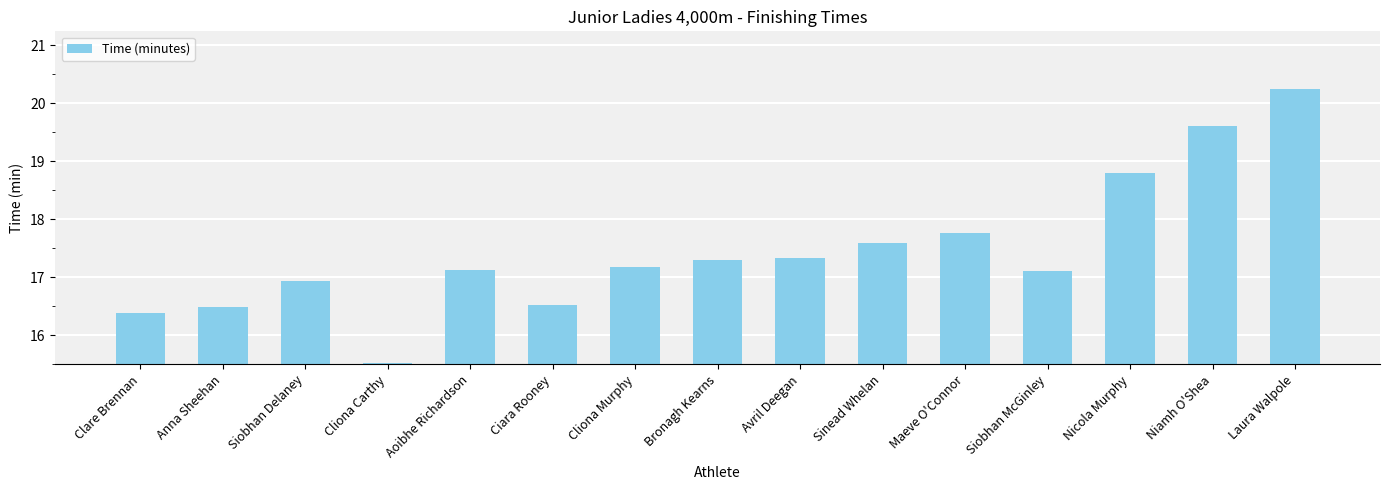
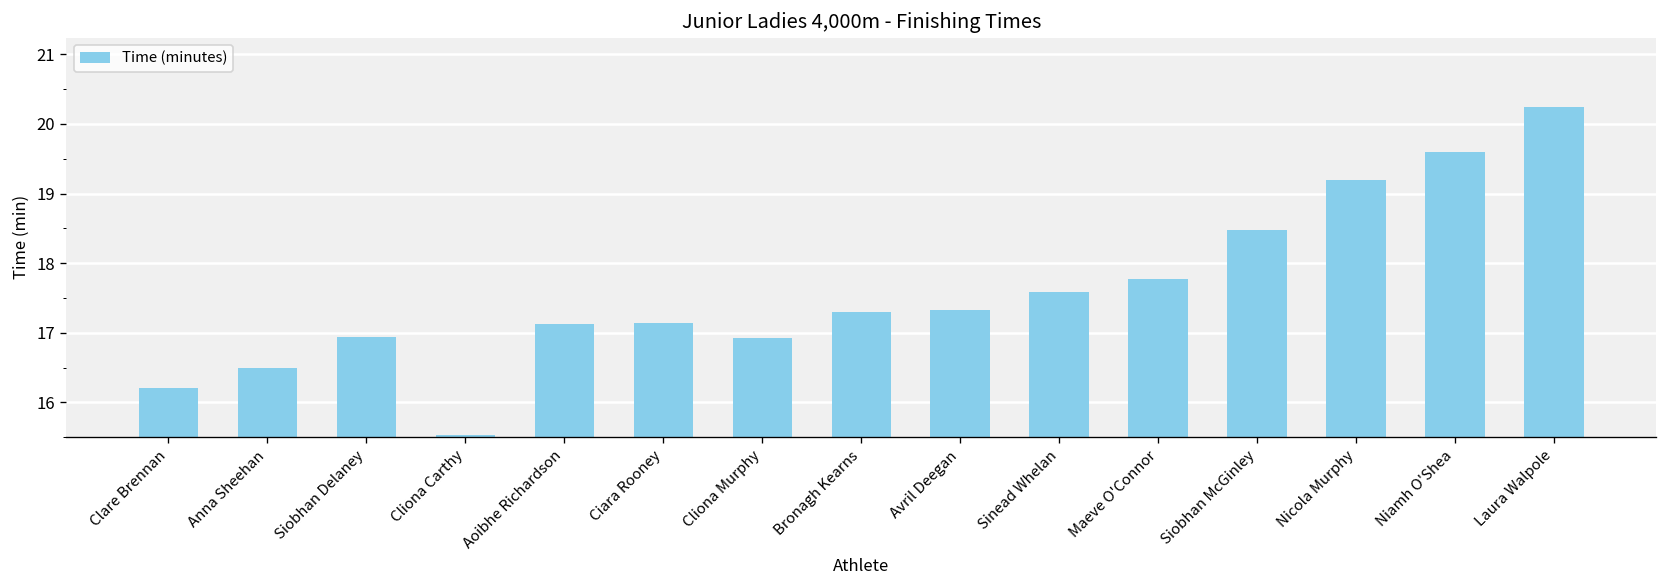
Clare Brennan: 16.4 -> 16.2
Ciara Rooney: 16.5 -> 17.1
Cliona Murphy: 17.2 -> 16.9
Siobhan McGinley: 17.1 -> 18.5
Nicola Murphy: 18.8 -> 19.2
